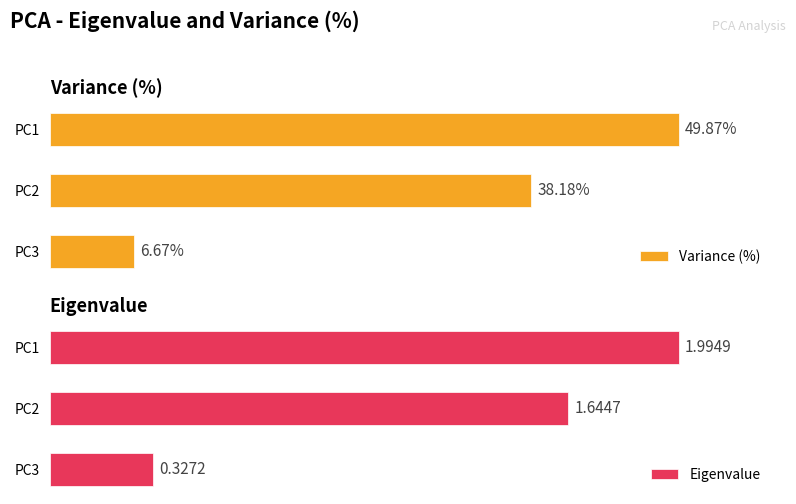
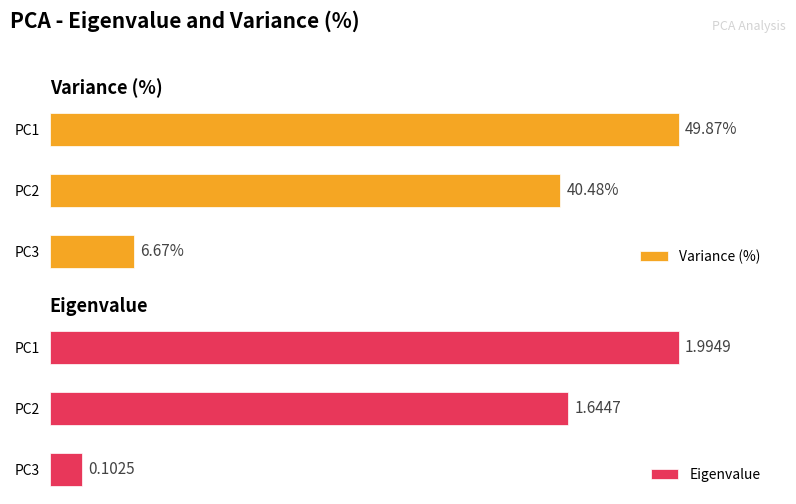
Variance (%), PC2: 38.18% -> 40.48%
Eigenvalue, PC3: 0.3272 -> 0.1025
